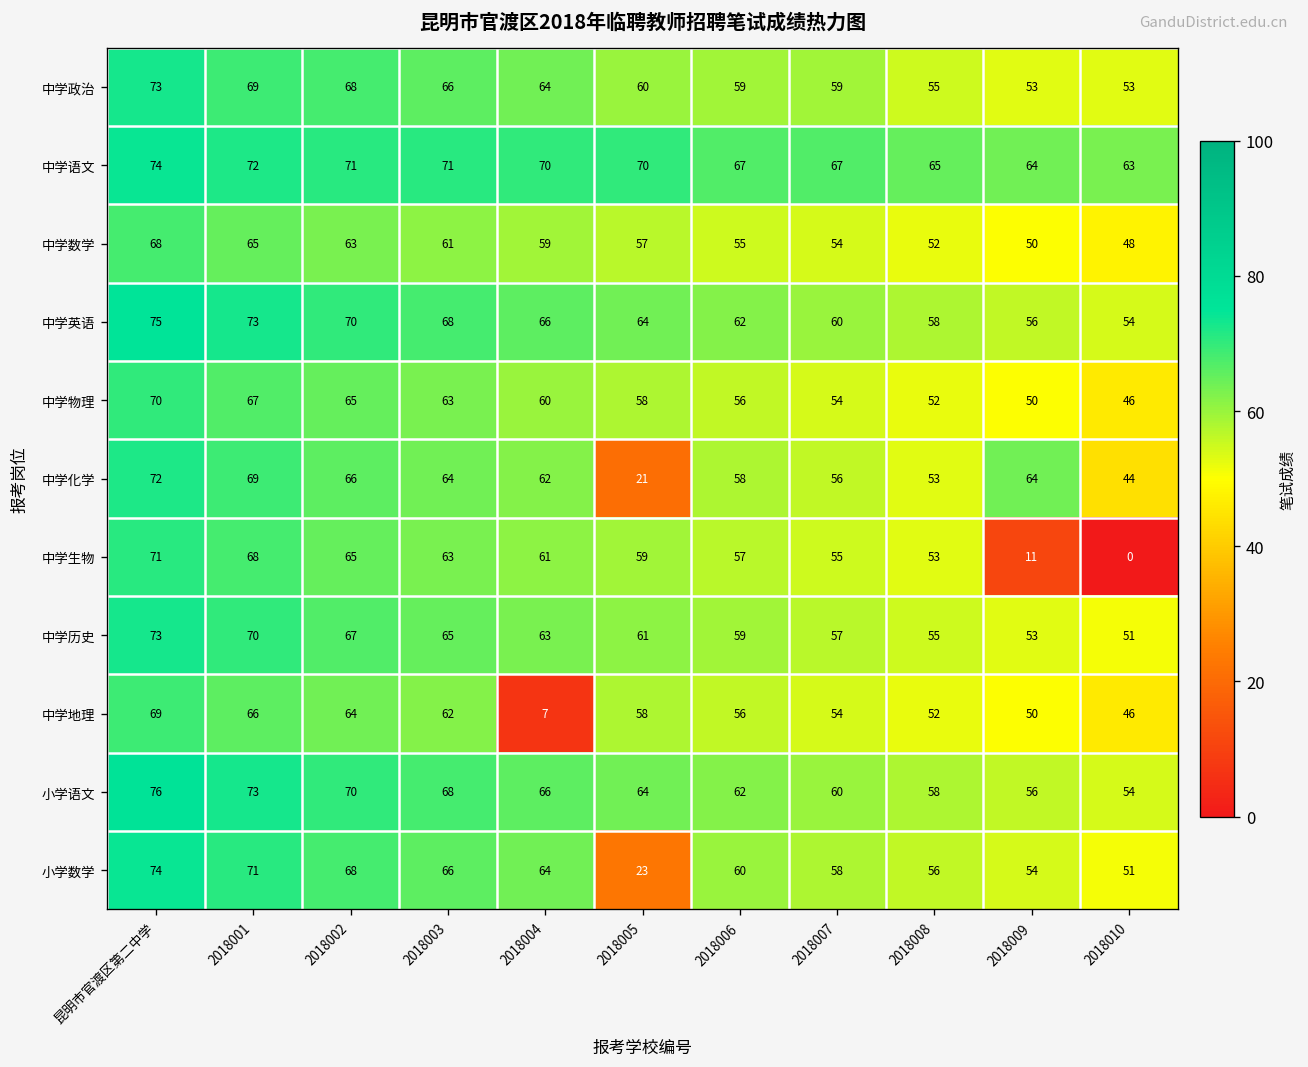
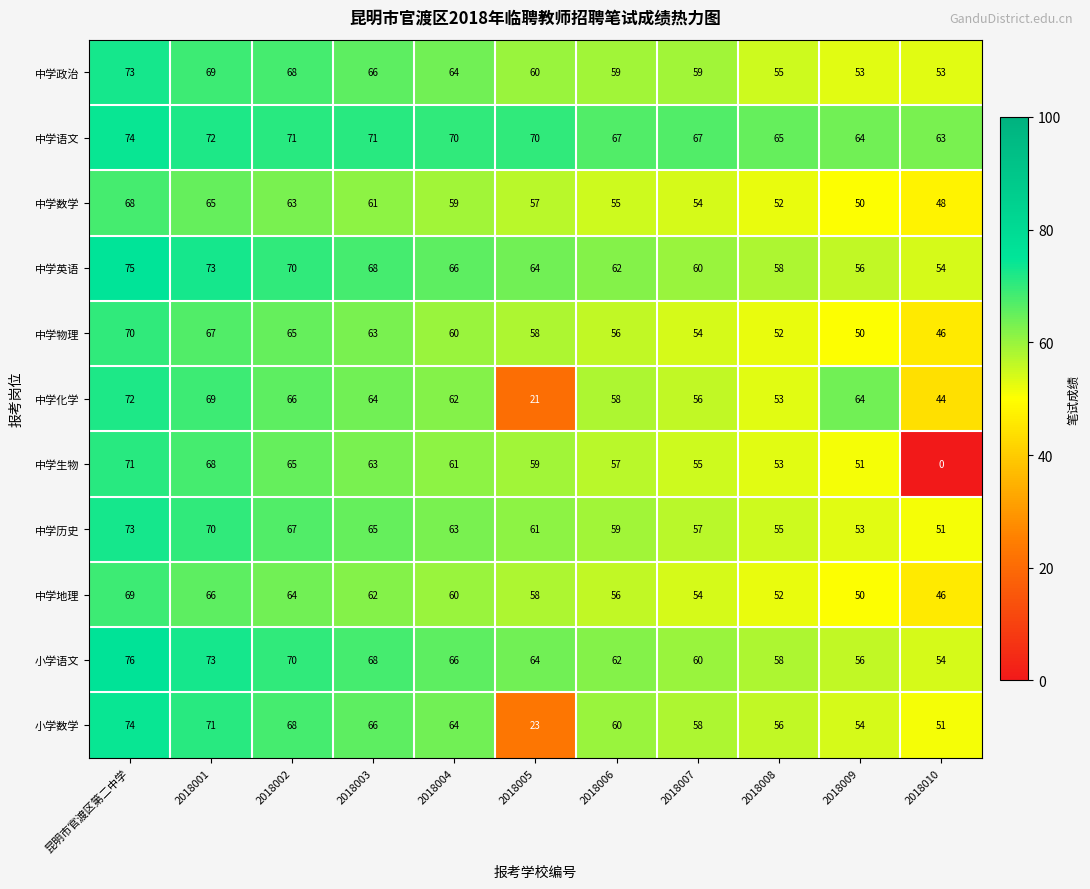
中学生物, 2018009: 11 -> 51
中学地理, 2018004: 7 -> 60
